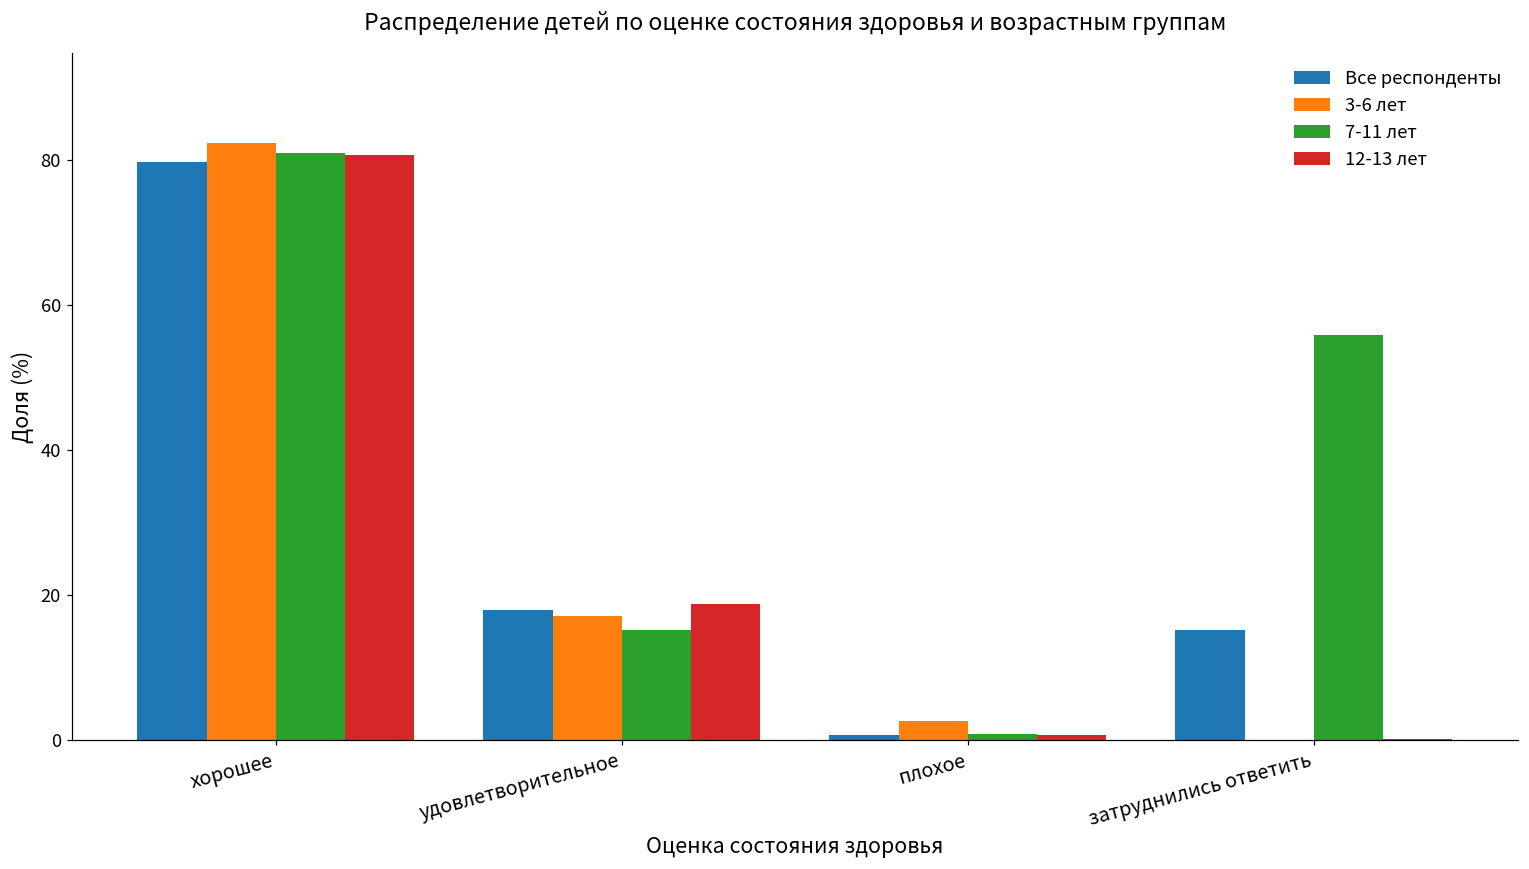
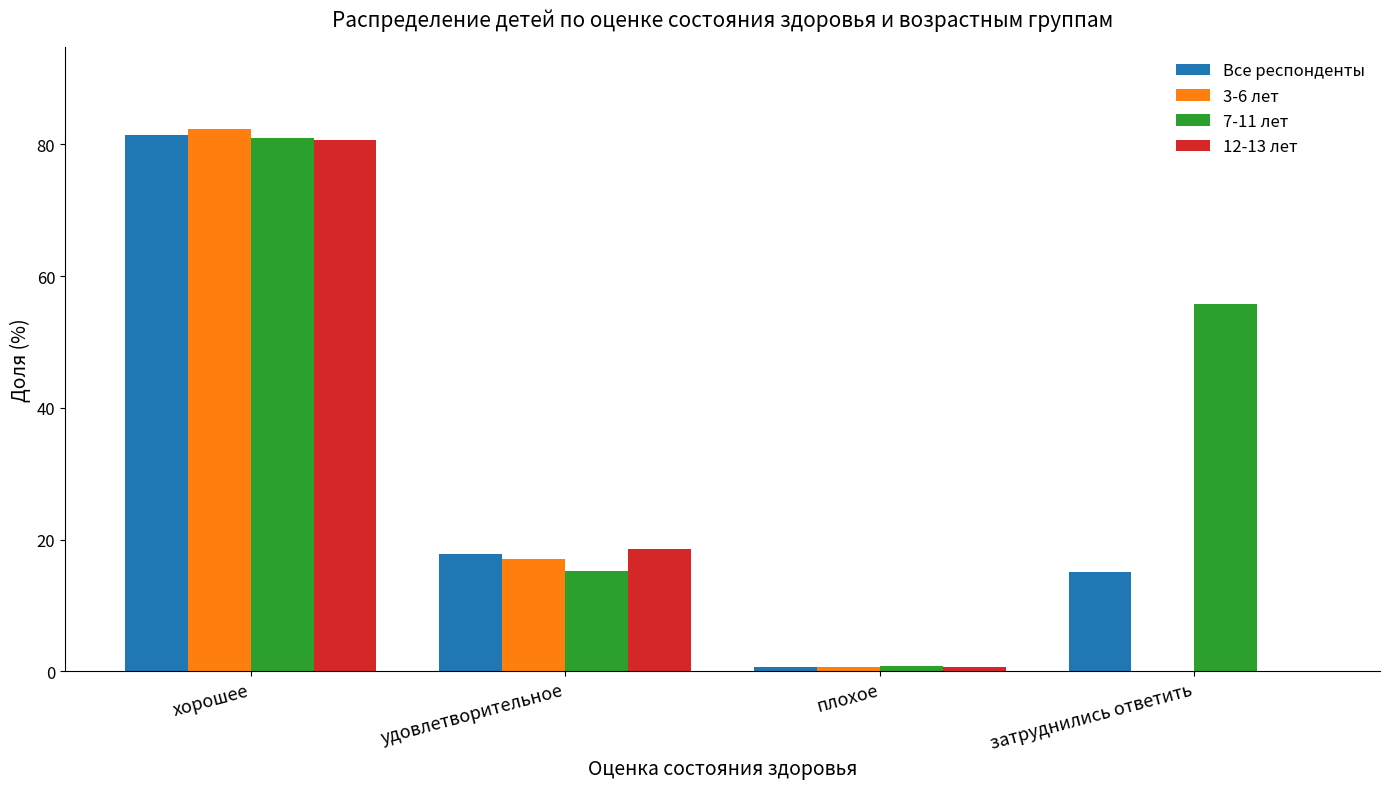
Все респонденты, хорошее: 80 -> 81
3-6 лет, плохое: 3 -> 1
